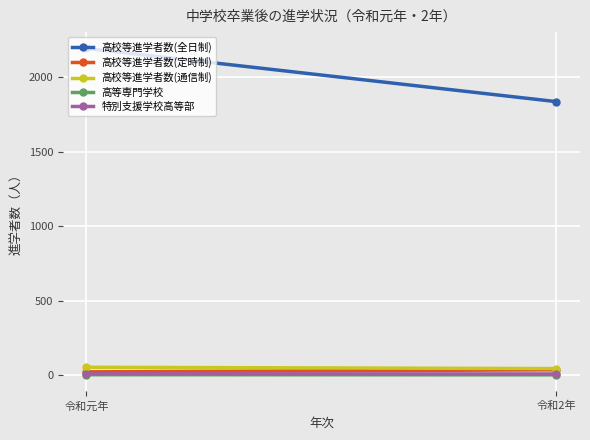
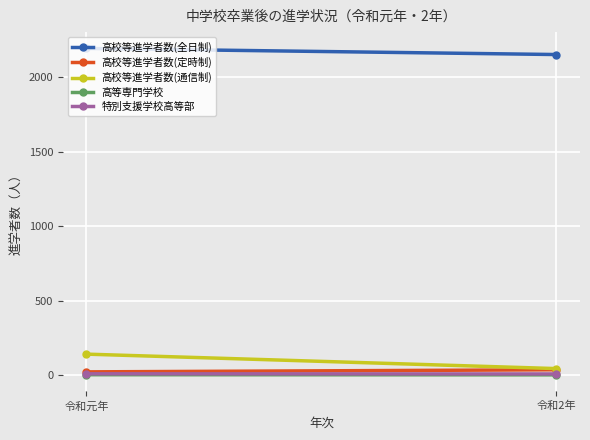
高校等進学者数(通信制), 令和元年: 50 -> 140
高校等進学者数(全日制), 令和2年: 1840 -> 2150
